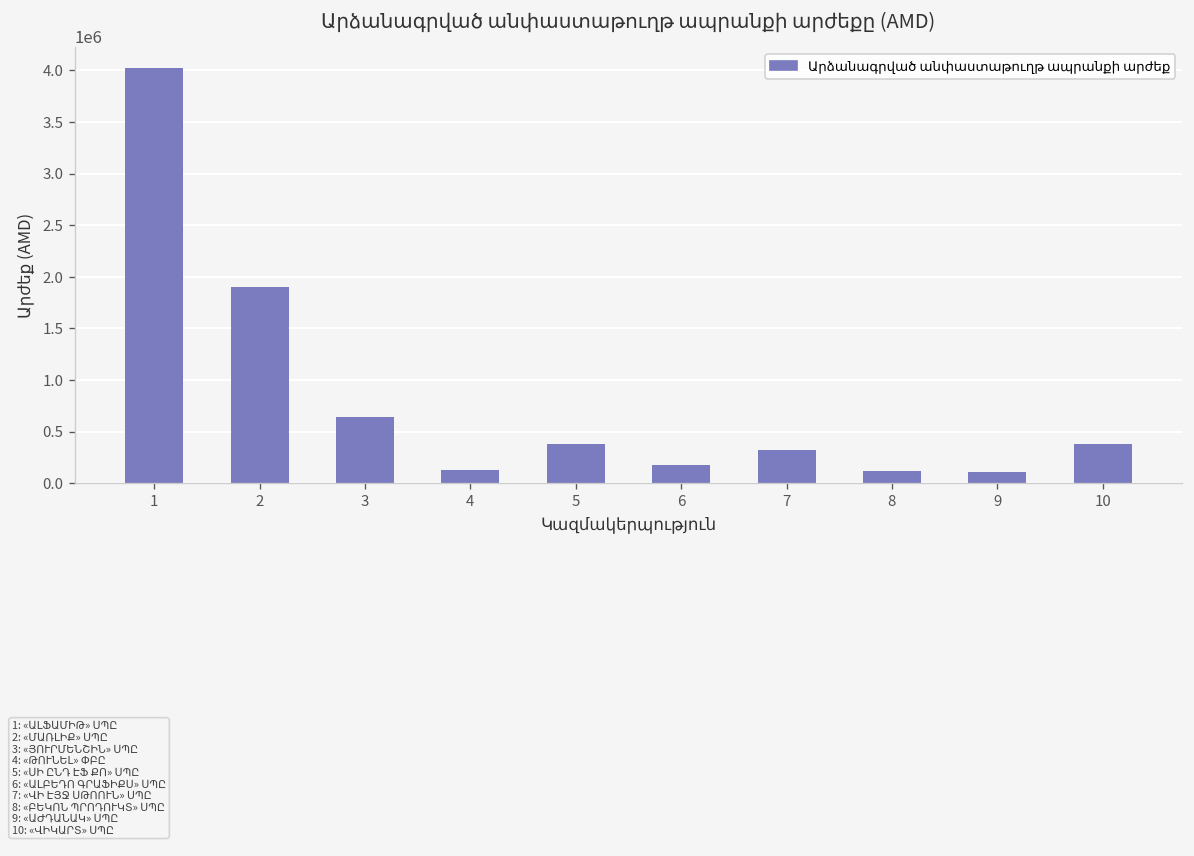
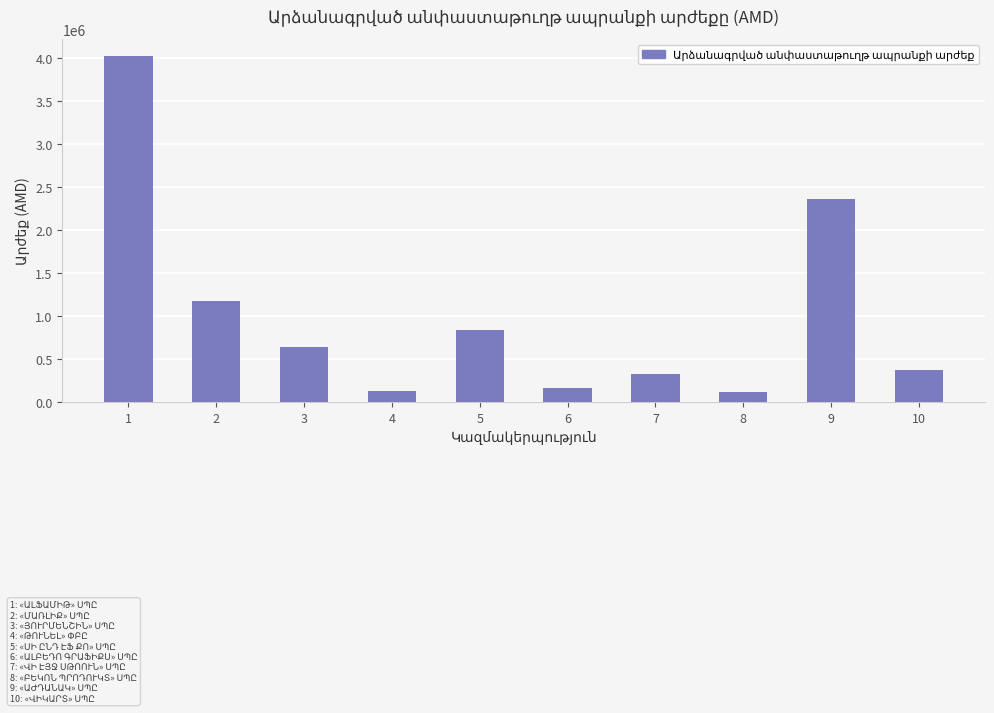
2: 1900000 -> 1200000
5: 400000 -> 800000
9: 100000 -> 2400000
